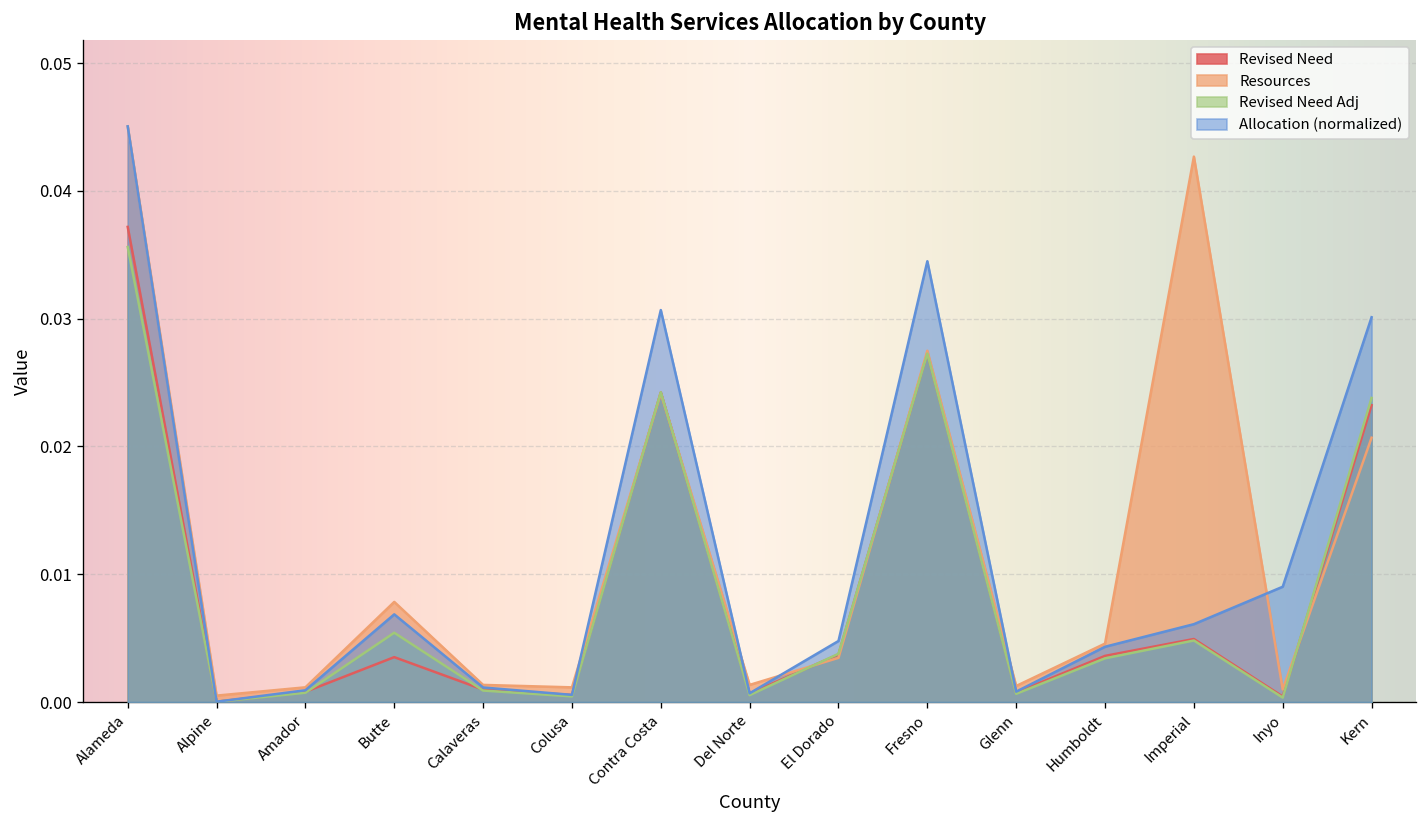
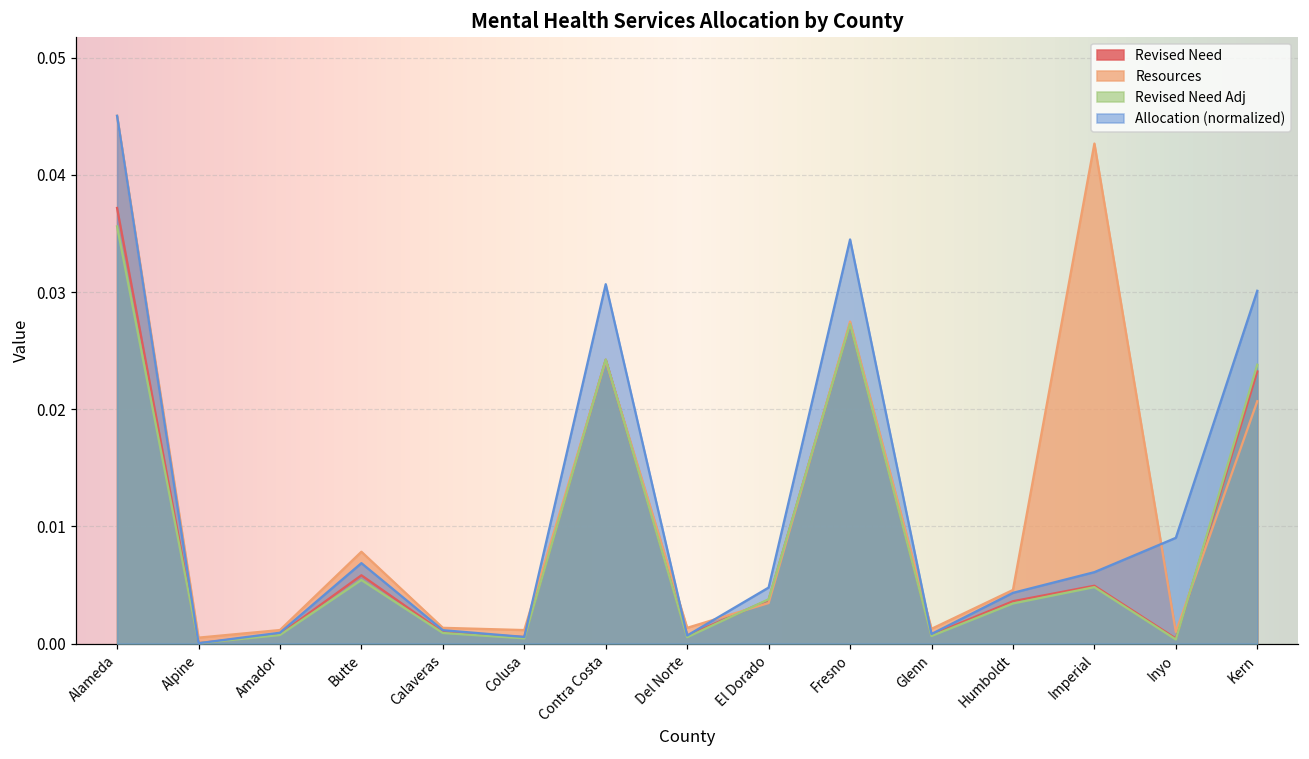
Revised Need, Butte: 0.0035 -> 0.0058
